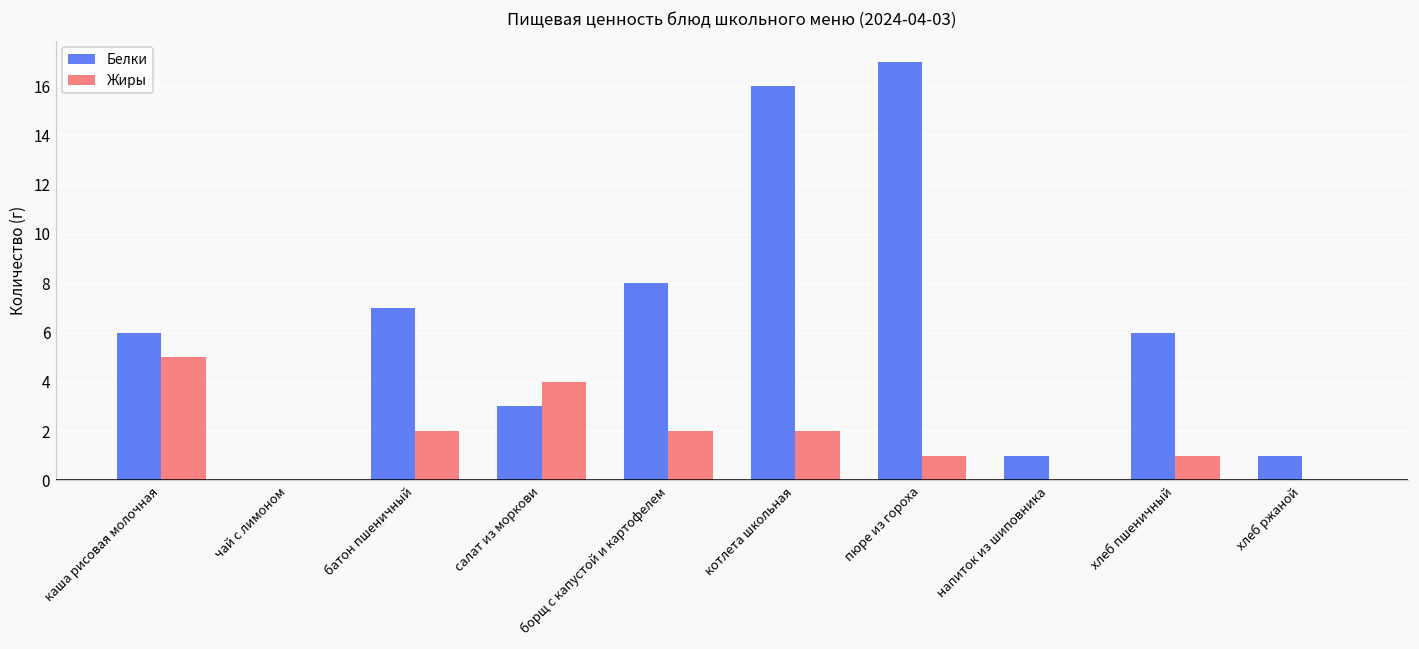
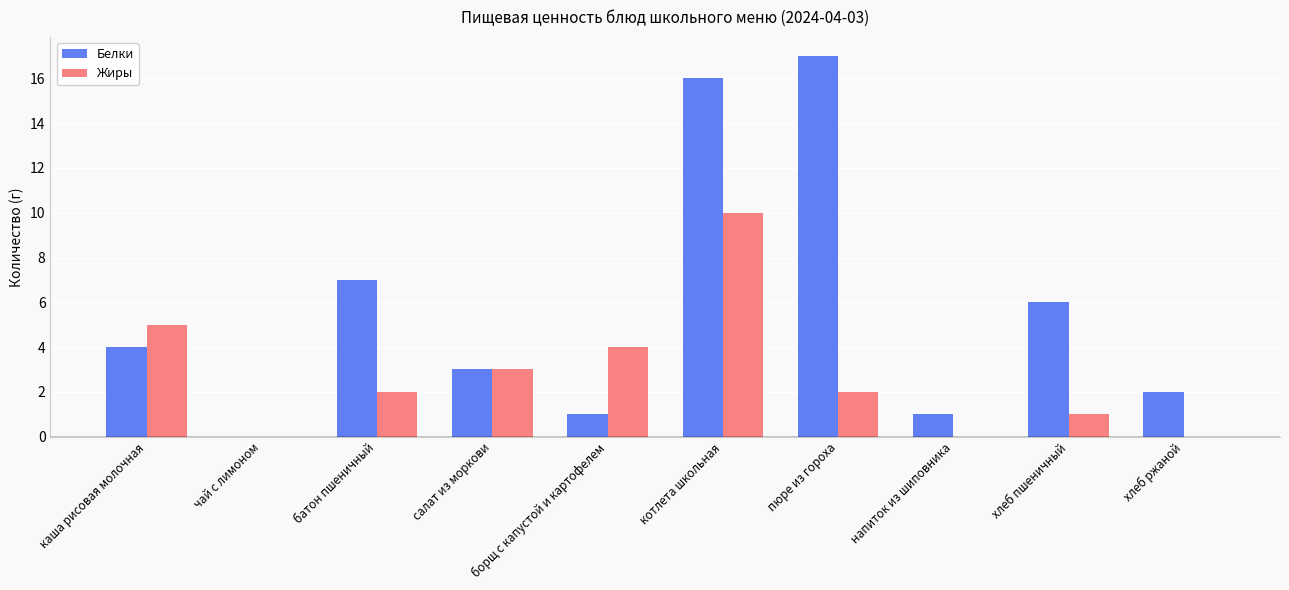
Белки, каша рисовая молочная: 6 -> 4
Жиры, салат из моркови: 4 -> 3
Белки, борщ с капустой и картофелем: 8 -> 1
Жиры, борщ с капустой и картофелем: 2 -> 4
Жиры, котлета школьная: 2 -> 10
Жиры, пюре из гороха: 1 -> 2
Белки, хлеб ржаной: 1 -> 2
